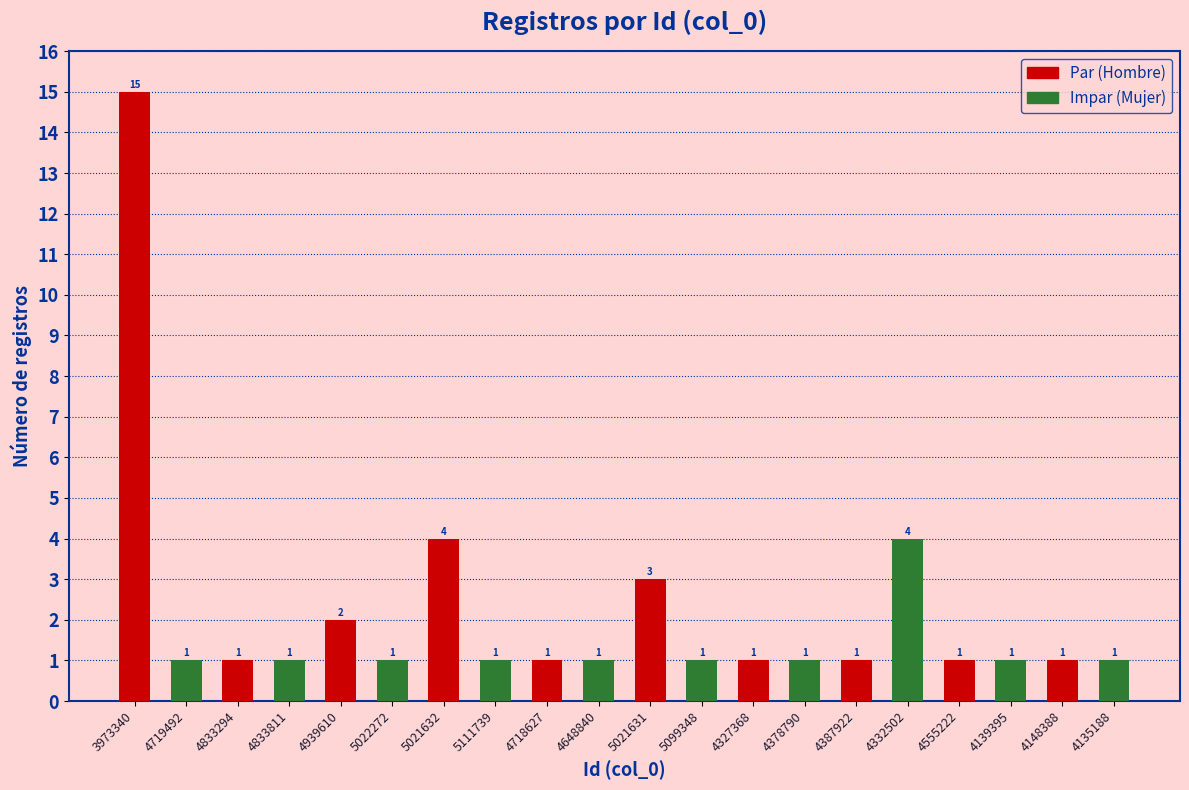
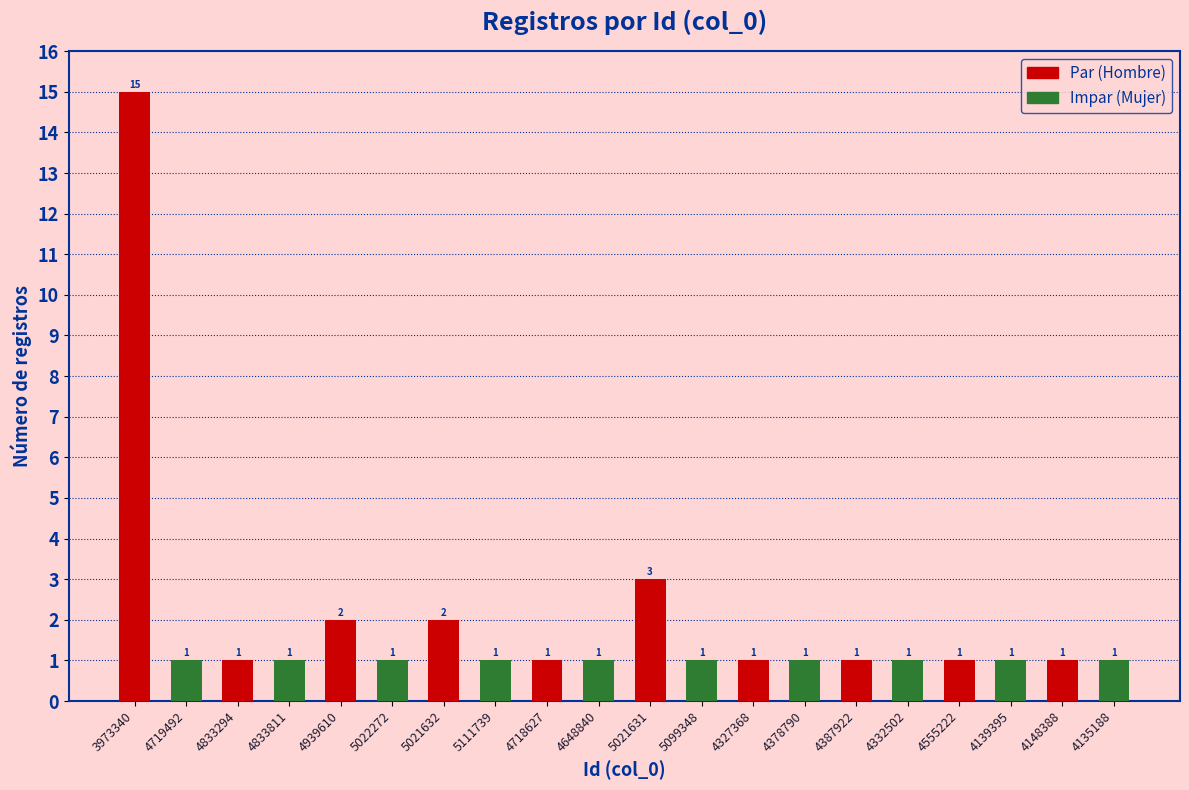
Par (Hombre), 5021632: 4 -> 2
Impar (Mujer), 4332502: 4 -> 1
